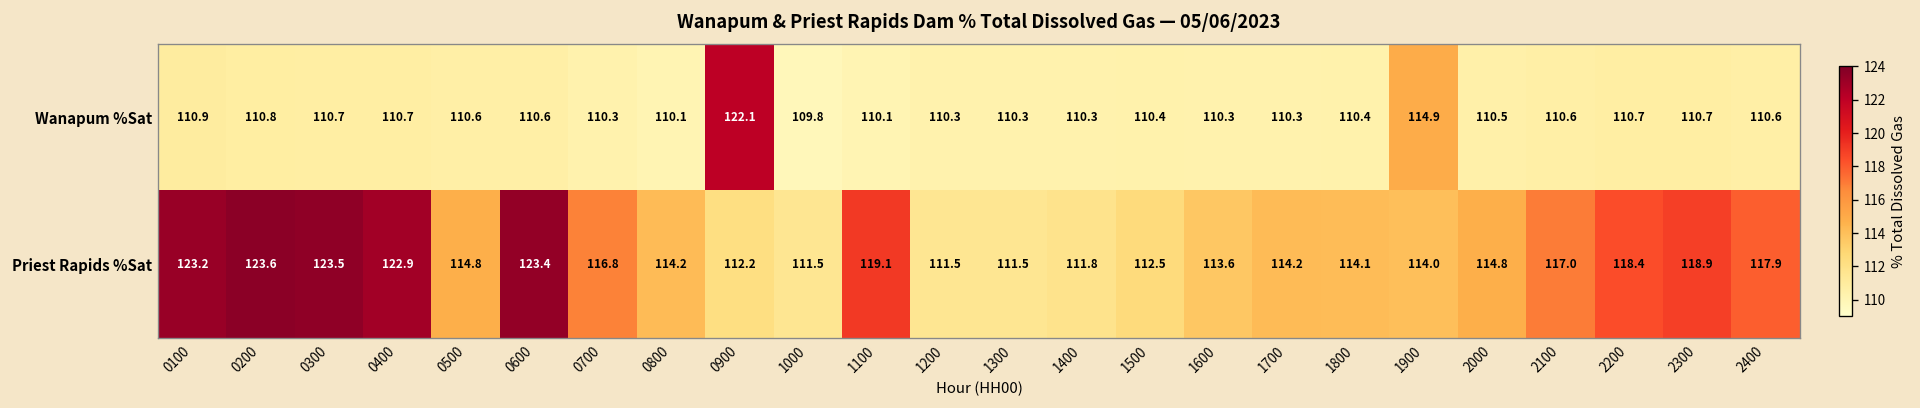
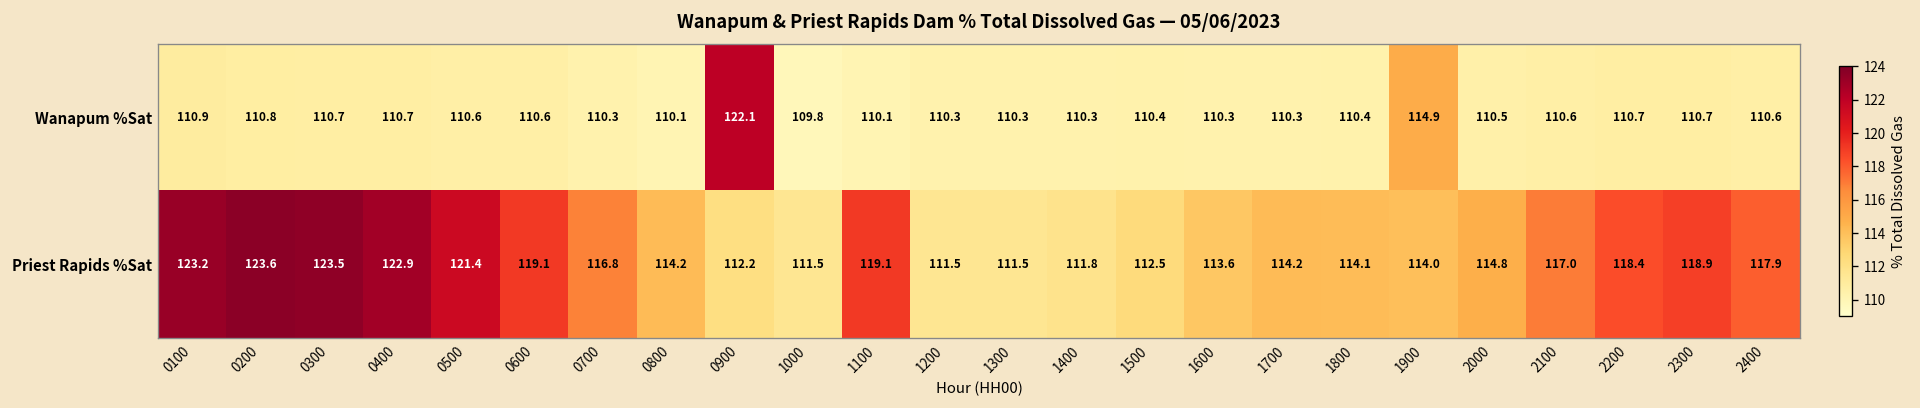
Priest Rapids %Sat, 0500: 114.8 -> 121.4
Priest Rapids %Sat, 0600: 123.4 -> 119.1
